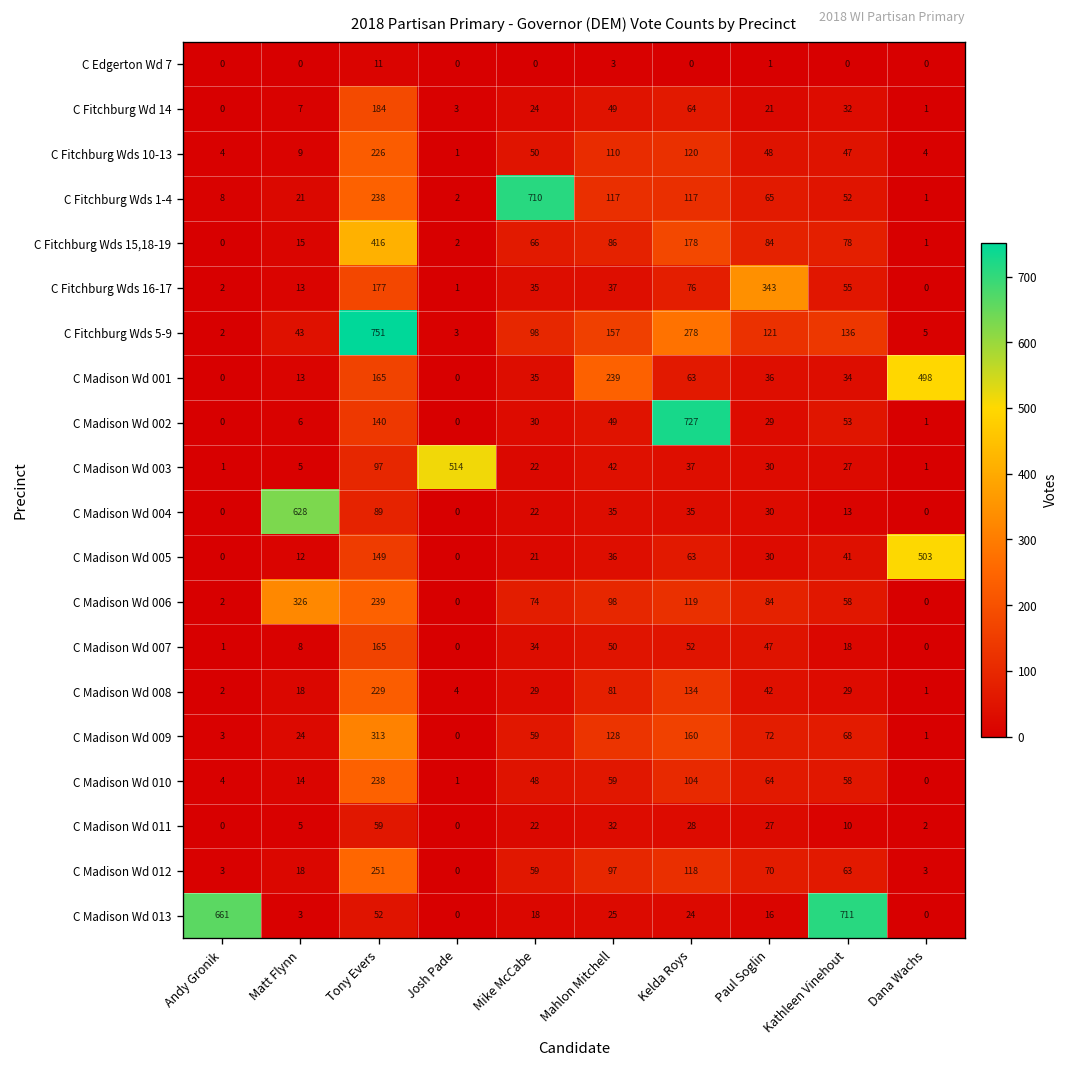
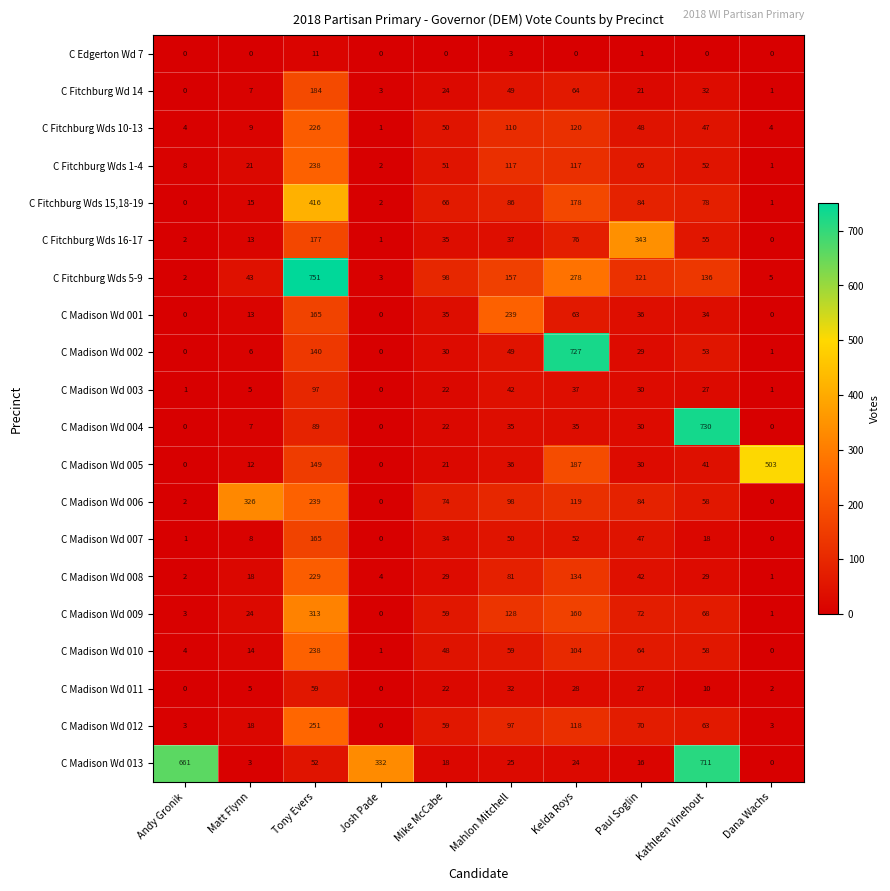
C Fitchburg Wds 1-4, Mike McCabe: 710 -> 51
C Madison Wd 001, Dana Wachs: 498 -> 0
C Madison Wd 003, Josh Pade: 514 -> 0
C Madison Wd 004, Matt Flynn: 628 -> 7
C Madison Wd 004, Kathleen Vinehout: 13 -> 730
C Madison Wd 005, Kelda Roys: 63 -> 187
C Madison Wd 013, Josh Pade: 0 -> 332
